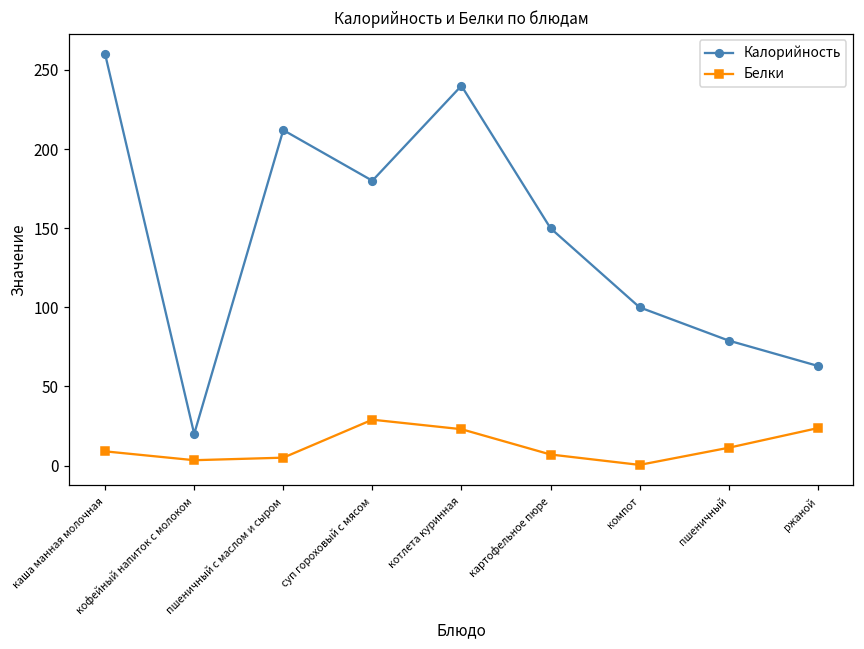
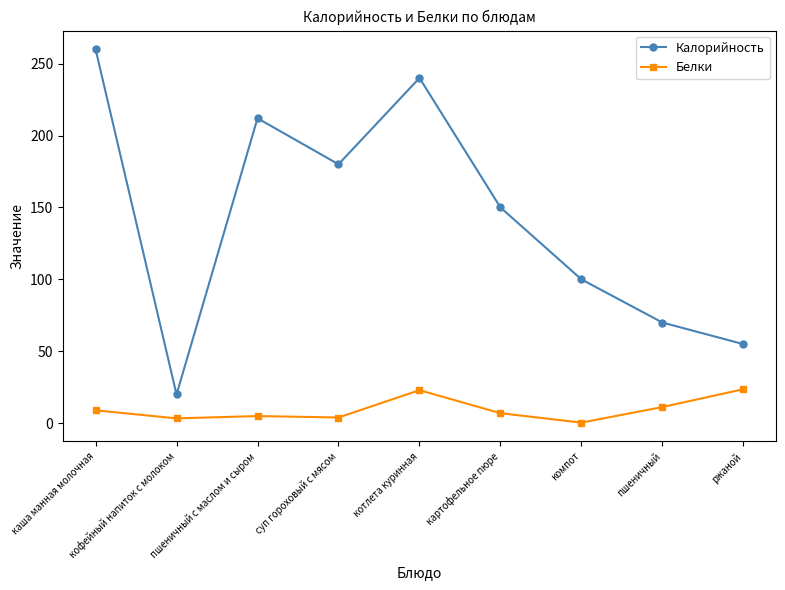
Белки, суп гороховый с мясом: 29 -> 4
Калорийность, пшеничный: 79 -> 70
Калорийность, ржаной: 63 -> 55
